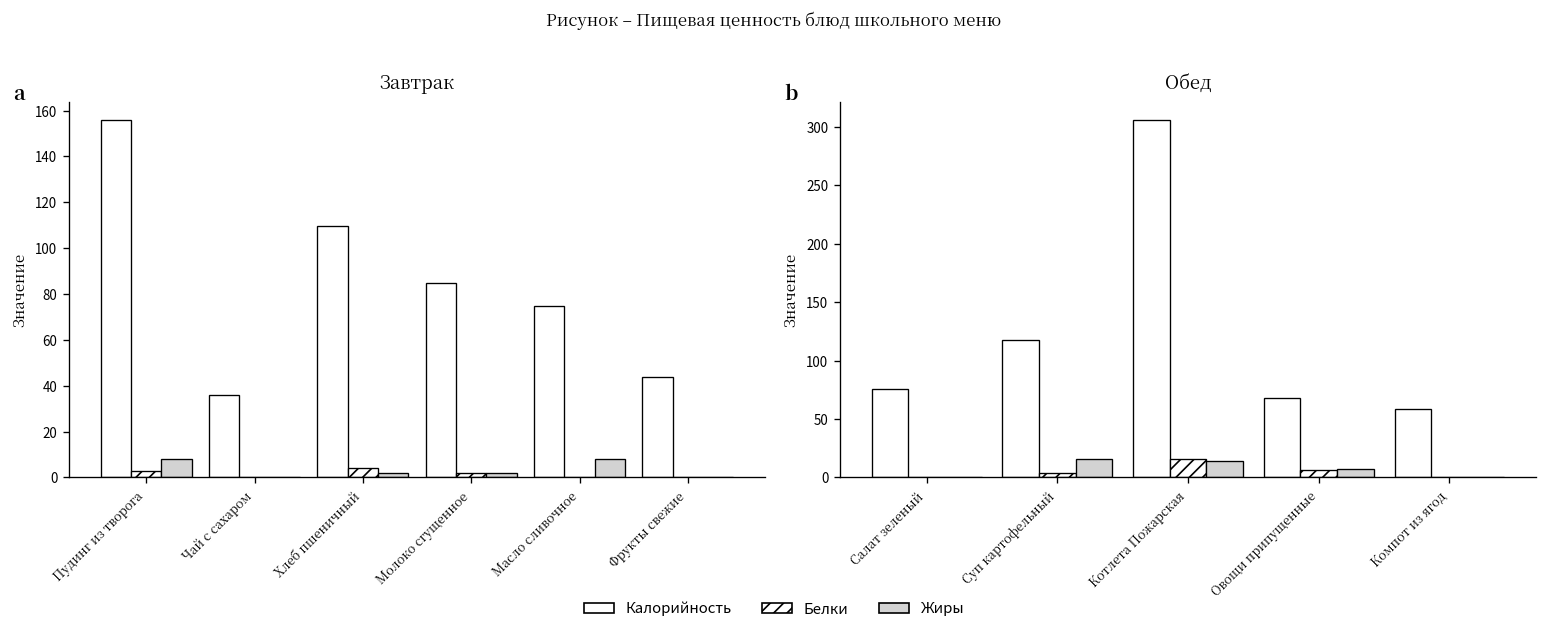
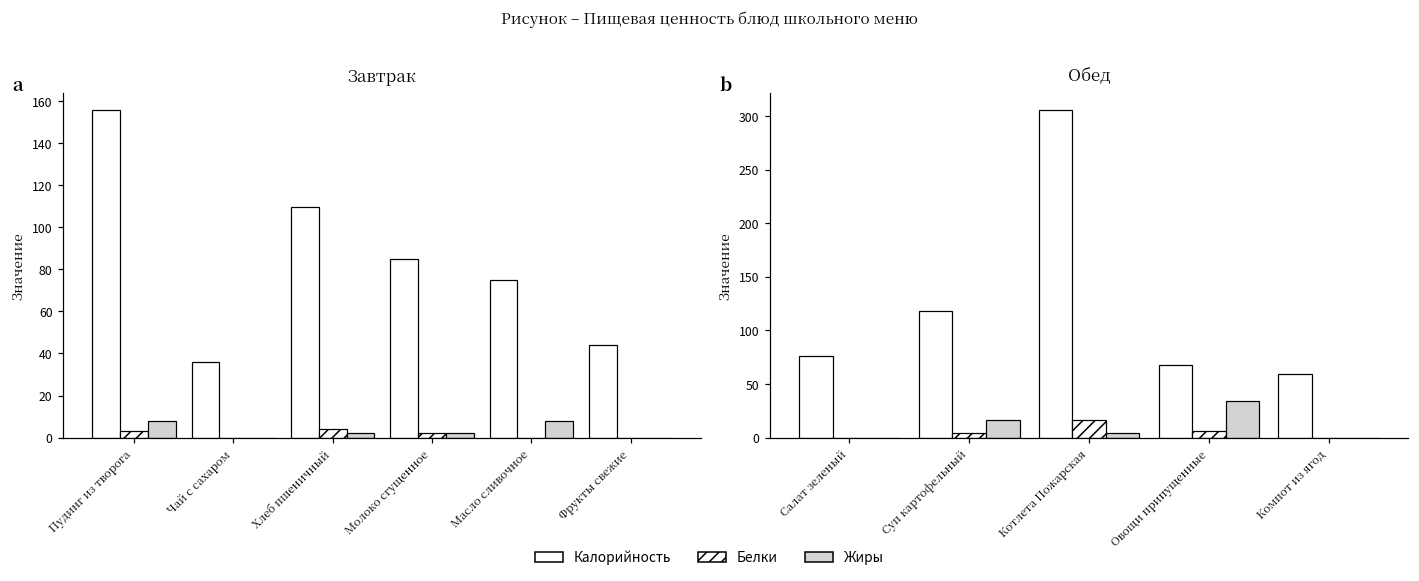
Обед, Жиры, Котлета Пожарская: 10 -> 0
Обед, Жиры, Овощи припущенные: 10 -> 30
